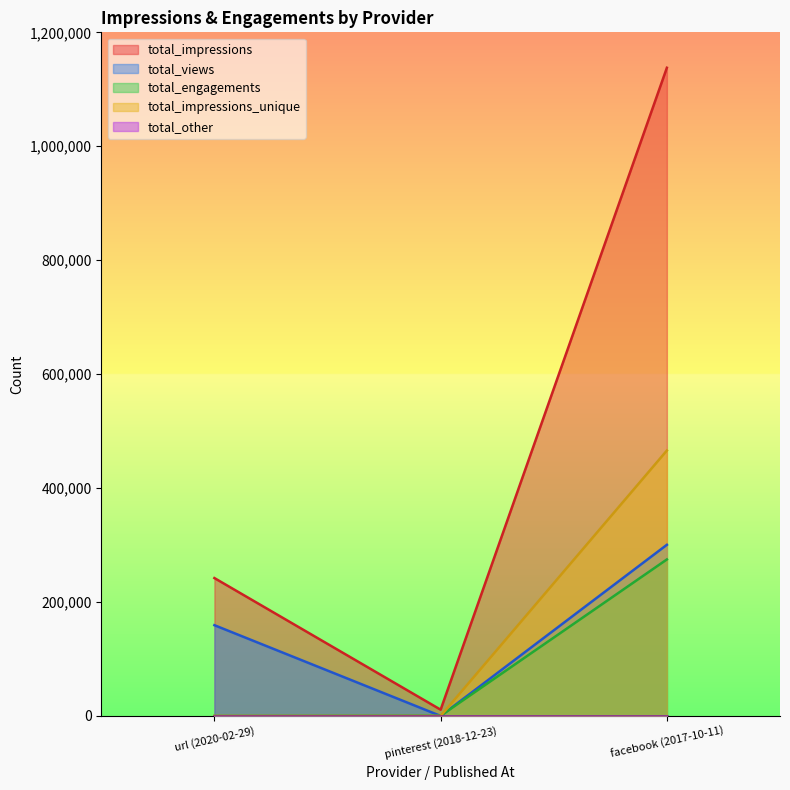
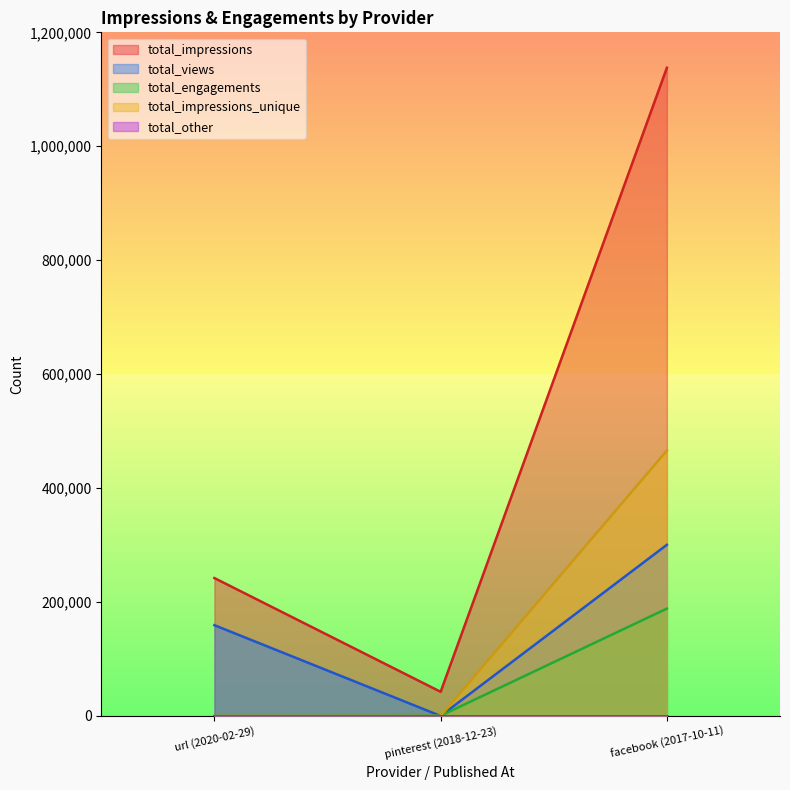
total_impressions, pinterest (2018-12-23): 10,000 -> 40,000
total_engagements, facebook (2017-10-11): 270,000 -> 190,000
